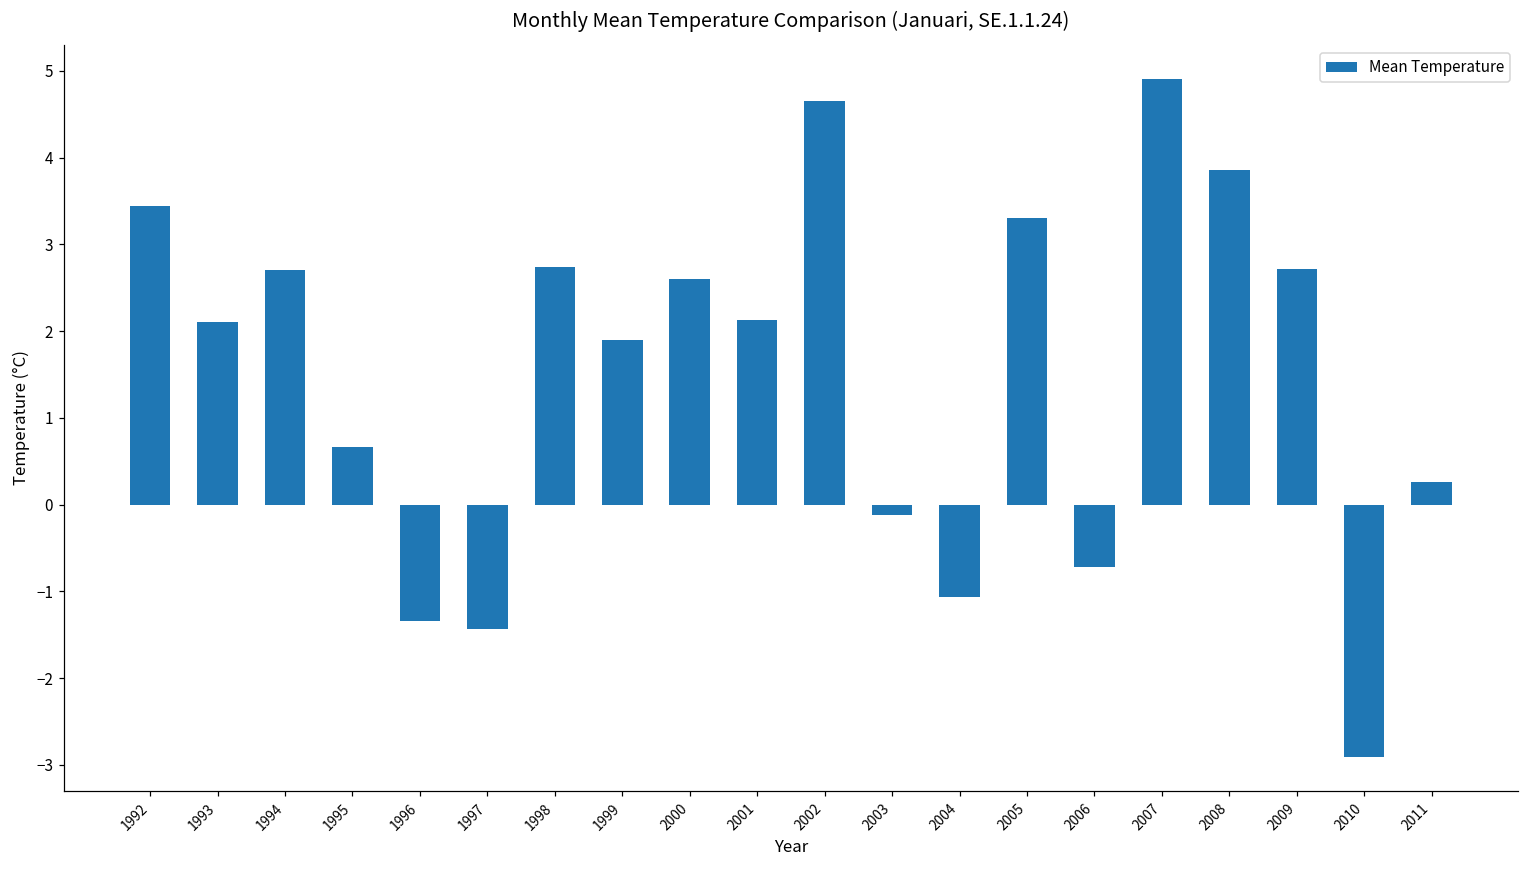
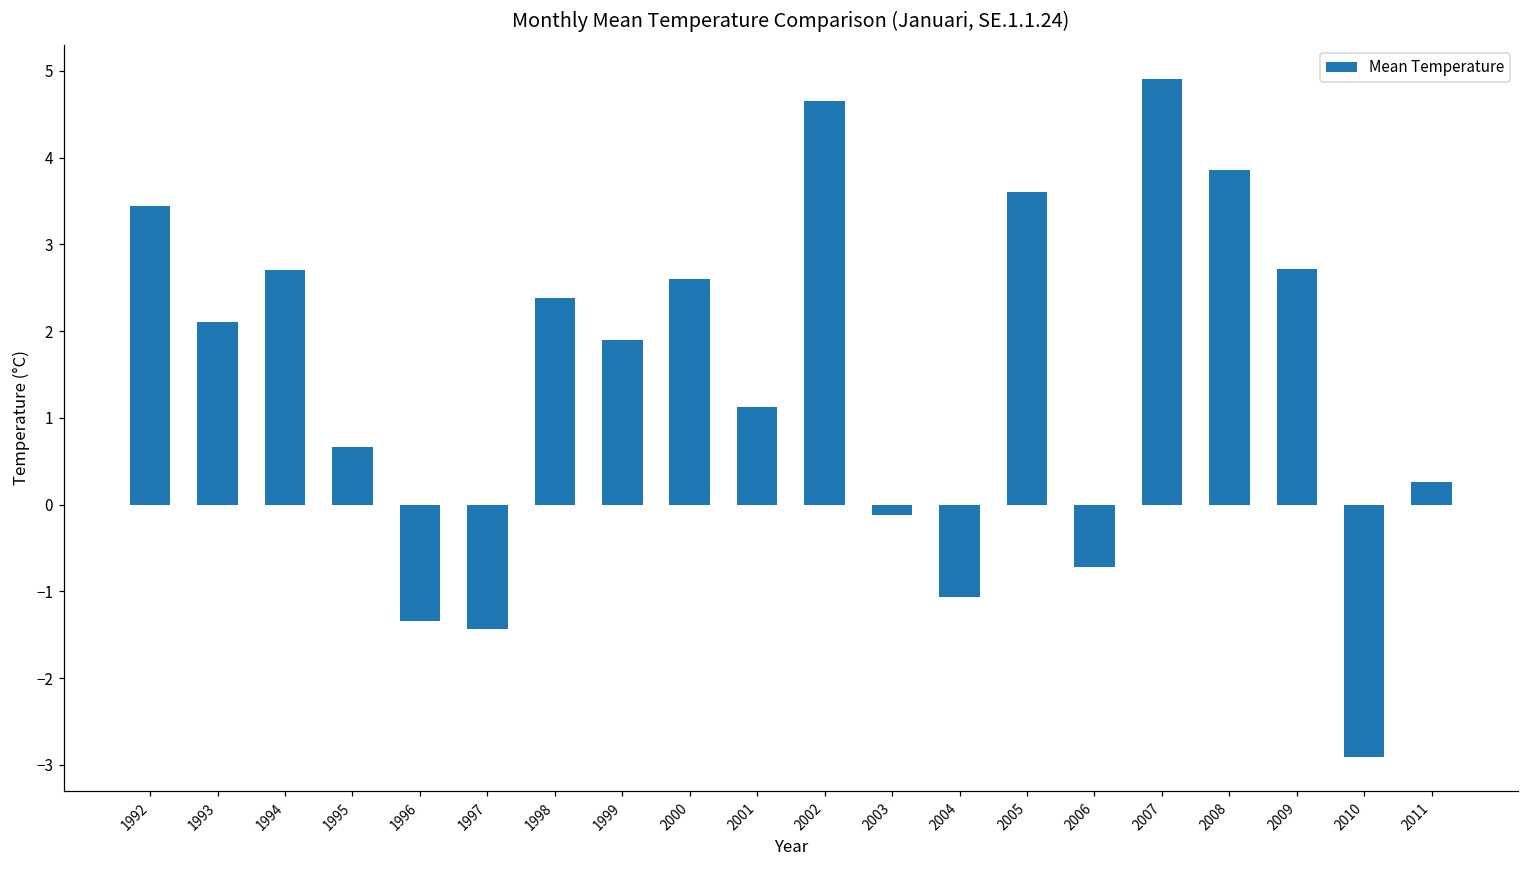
1998: 2.7 -> 2.4
2001: 2.1 -> 1.1
2005: 3.3 -> 3.6
